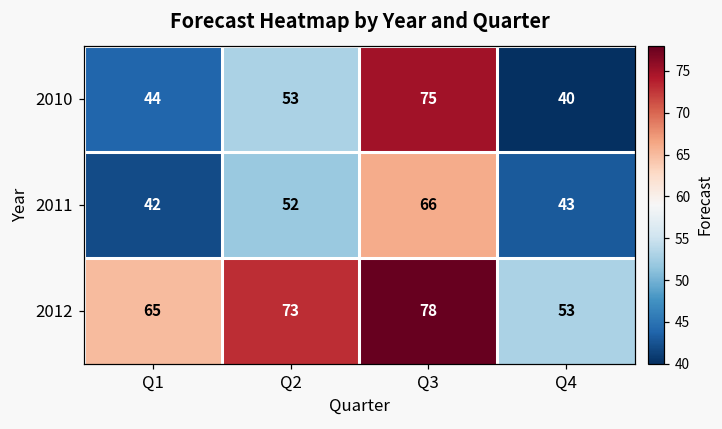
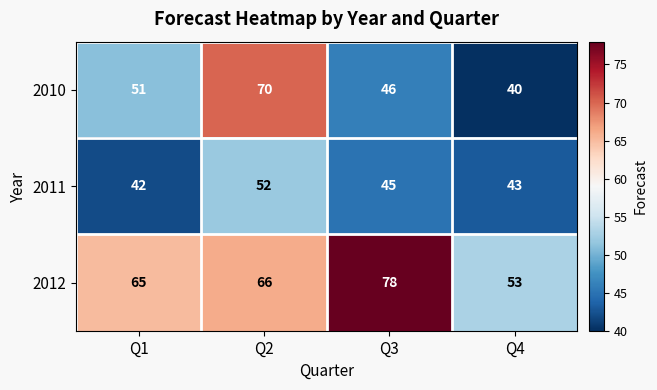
2010, Q1: 44 -> 51
2010, Q2: 53 -> 70
2010, Q3: 75 -> 46
2011, Q3: 66 -> 45
2012, Q2: 73 -> 66
